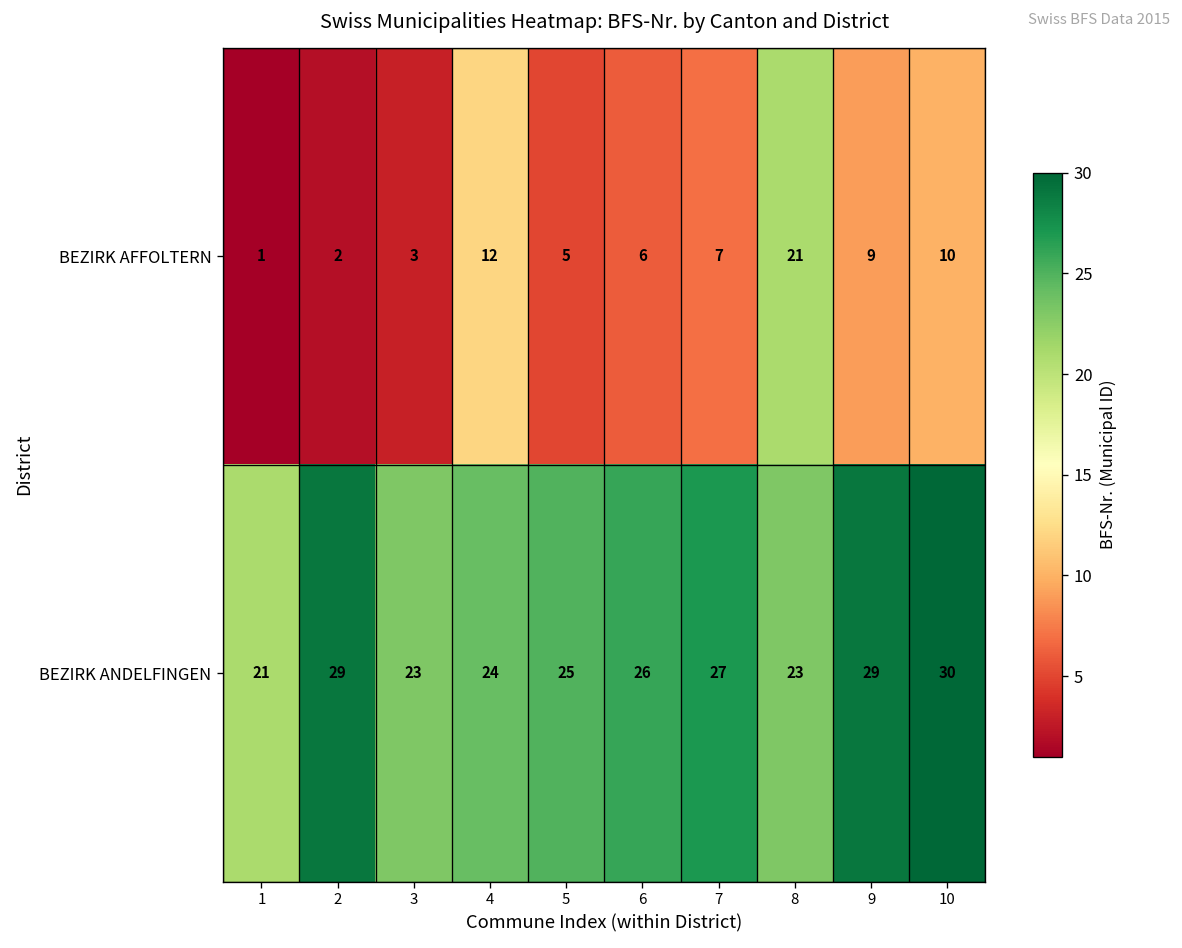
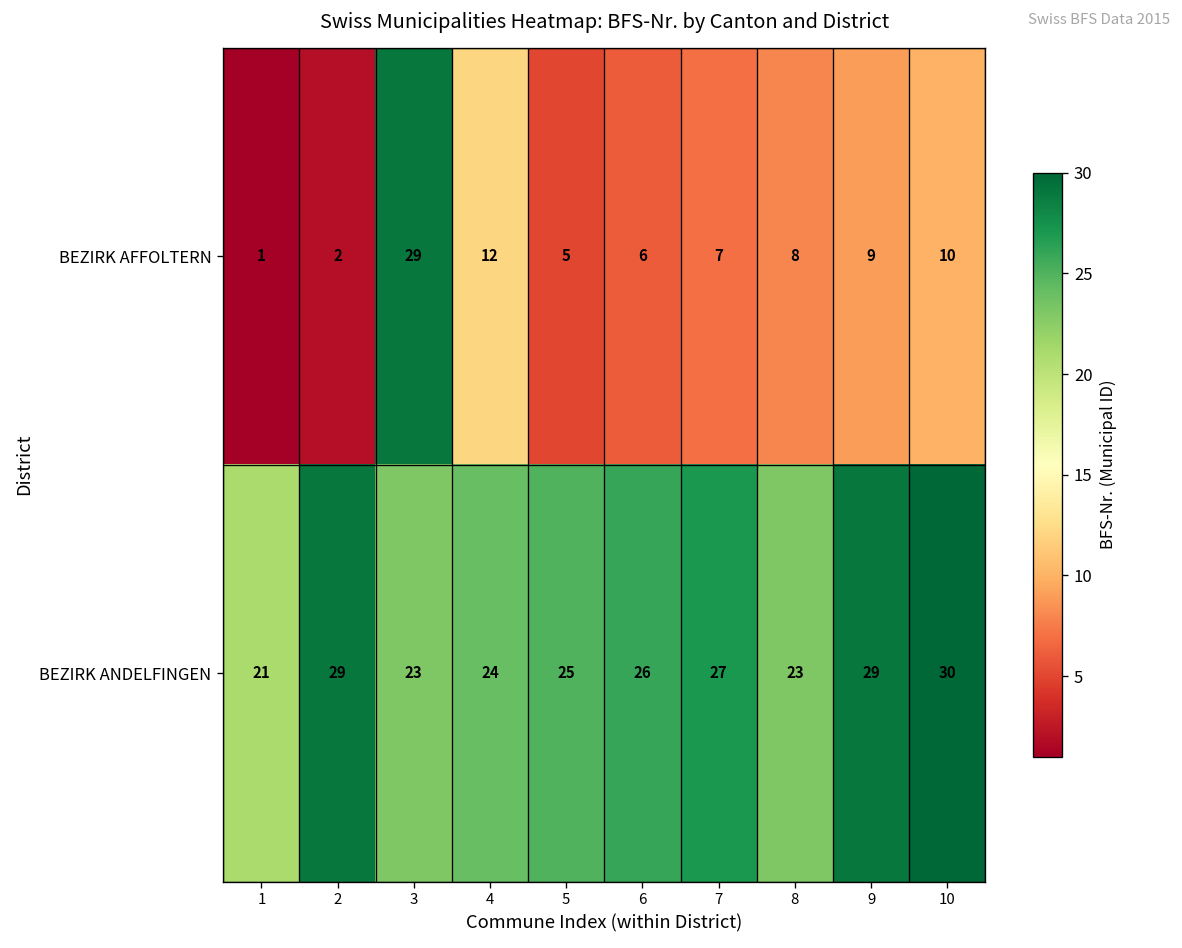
BEZIRK AFFOLTERN, 3: 3 -> 29
BEZIRK AFFOLTERN, 8: 21 -> 8
